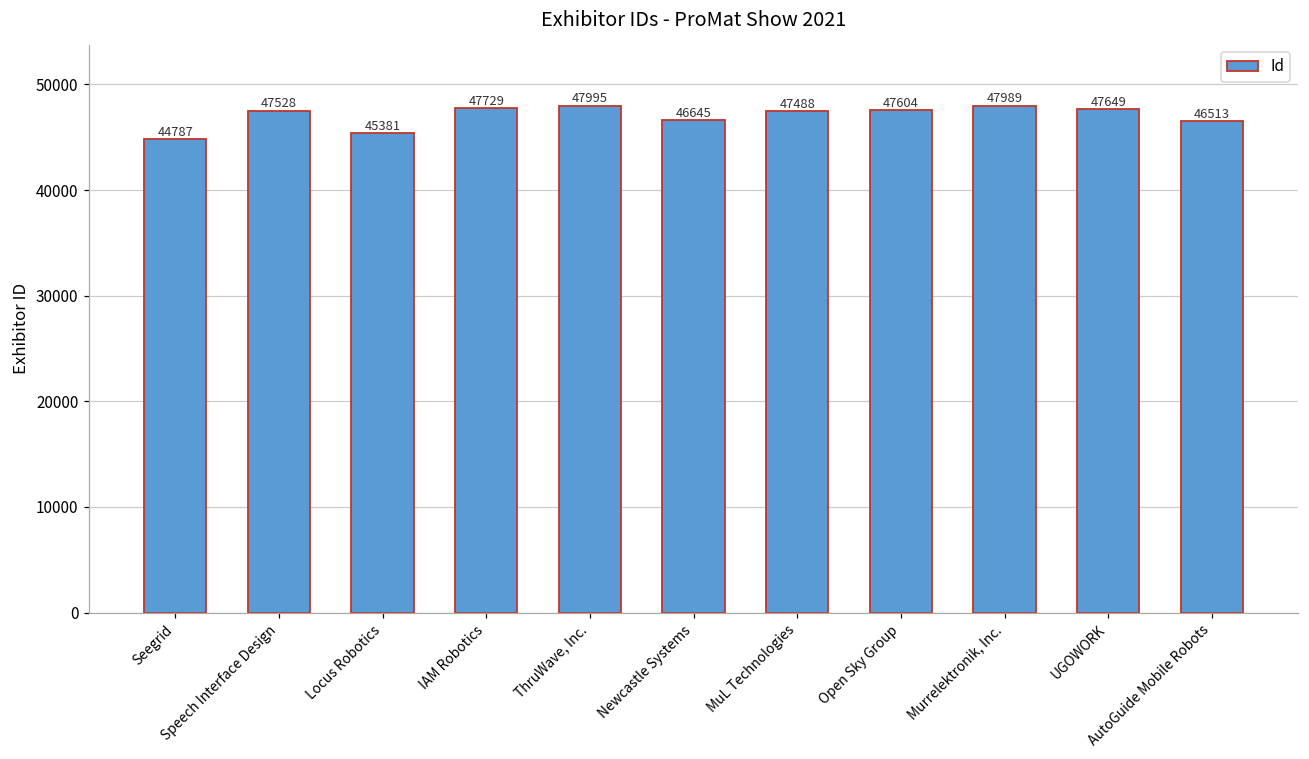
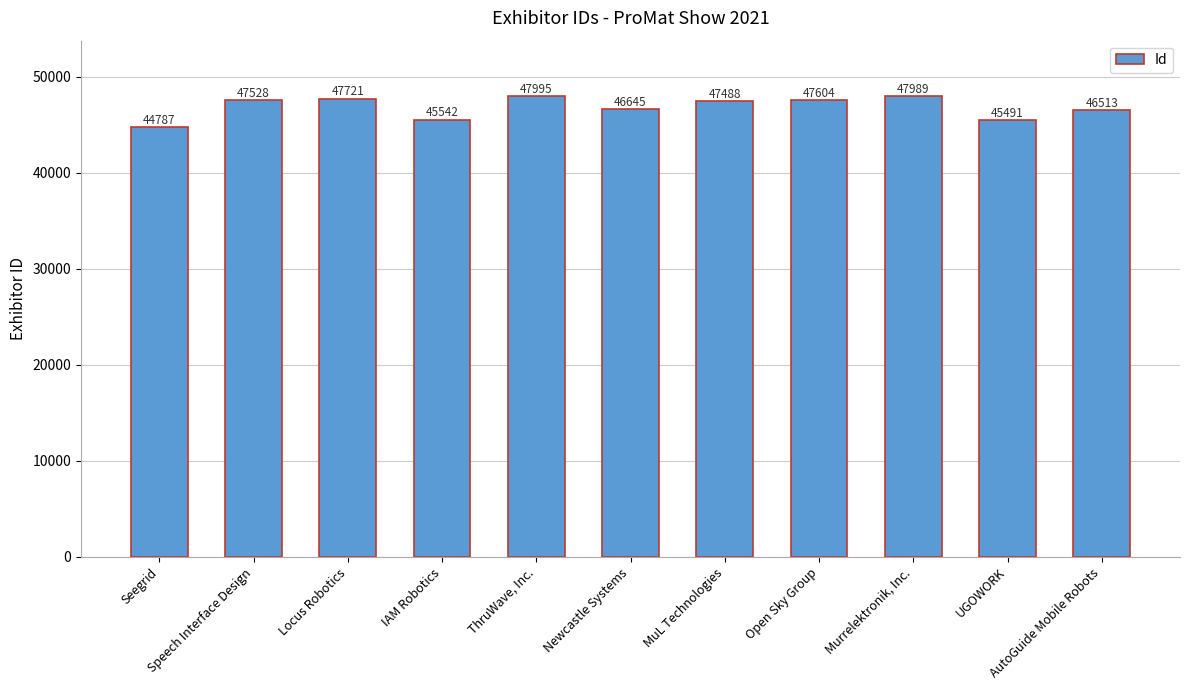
Locus Robotics: 45381 -> 47721
IAM Robotics: 47729 -> 45542
UGOWORK: 47649 -> 45491
